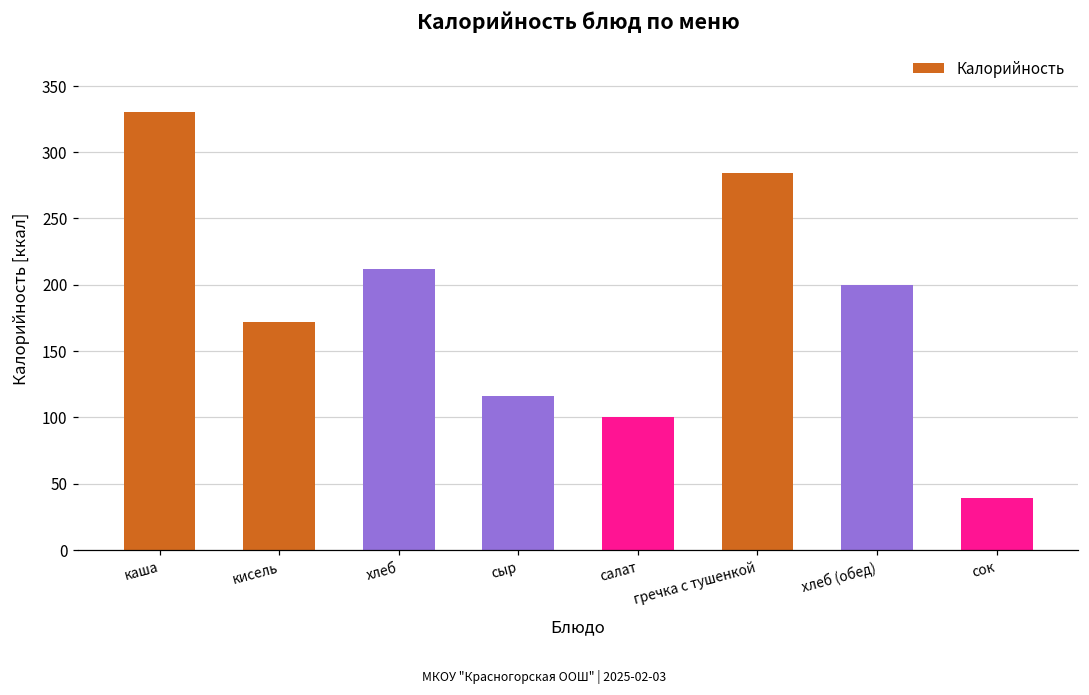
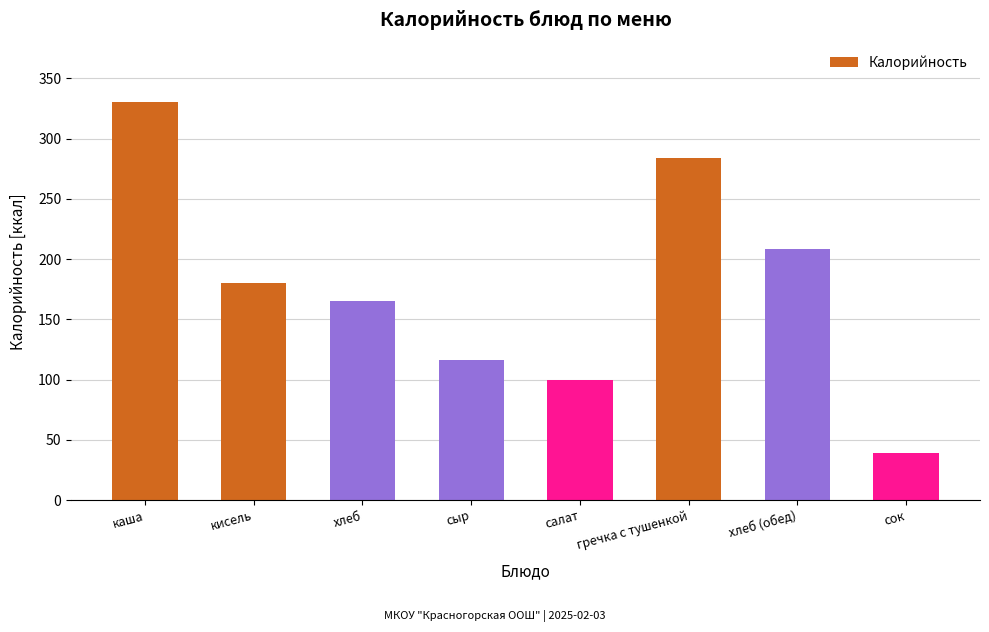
кисель: 172 -> 180
хлеб: 212 -> 165
хлеб (обед): 200 -> 208
